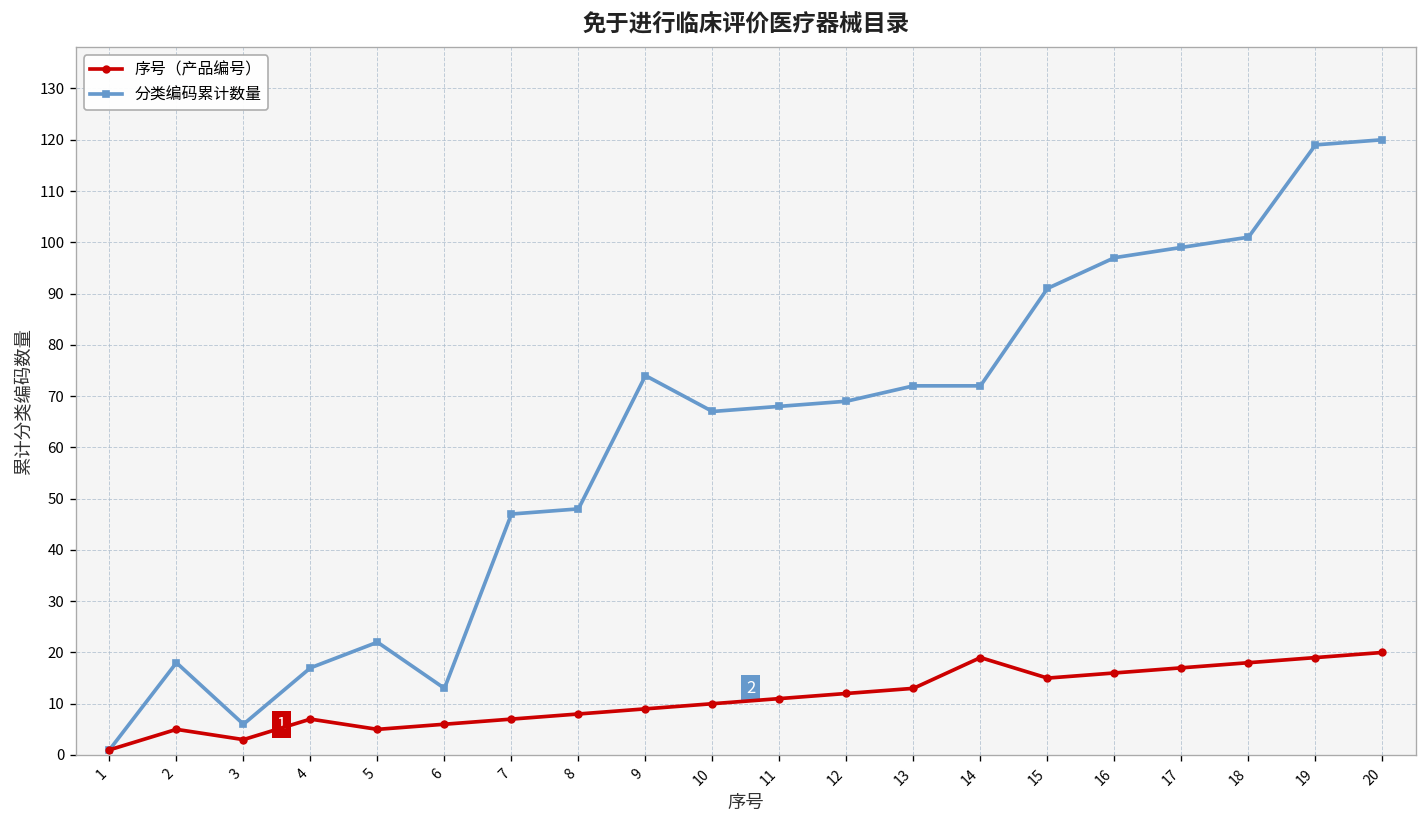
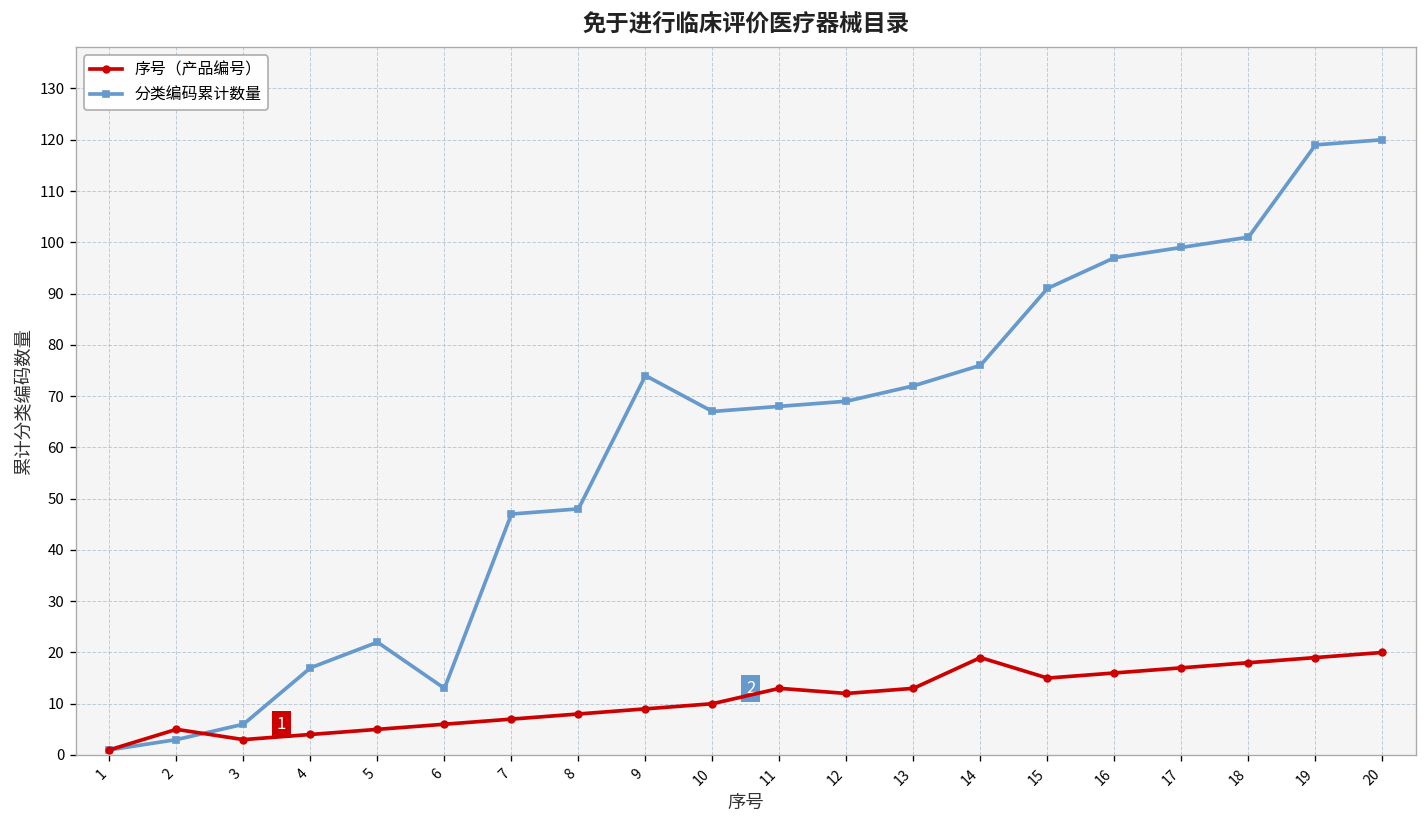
分类编码累计数量, 2: 18 -> 3
序号（产品编号）, 4: 7 -> 4
序号（产品编号）, 11: 11 -> 13
分类编码累计数量, 14: 72 -> 76
